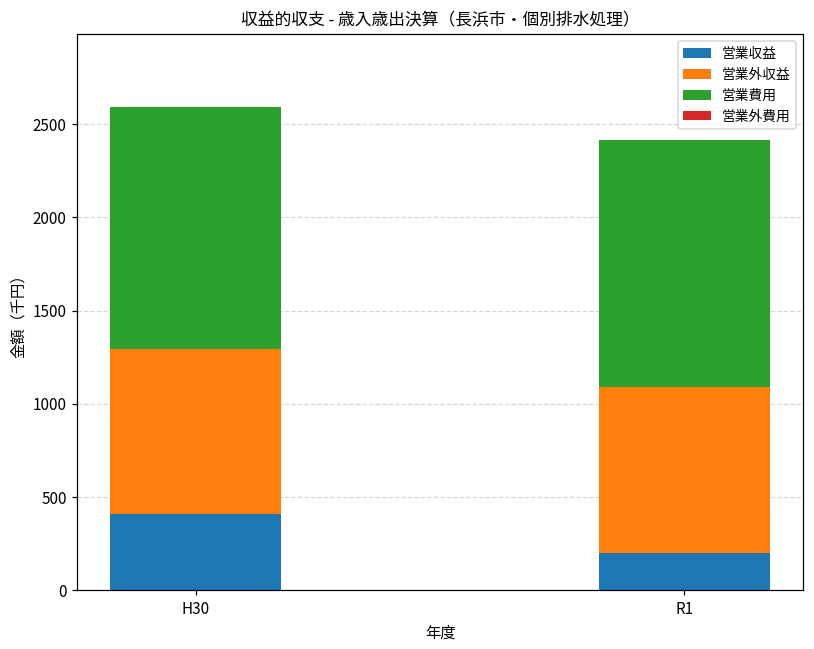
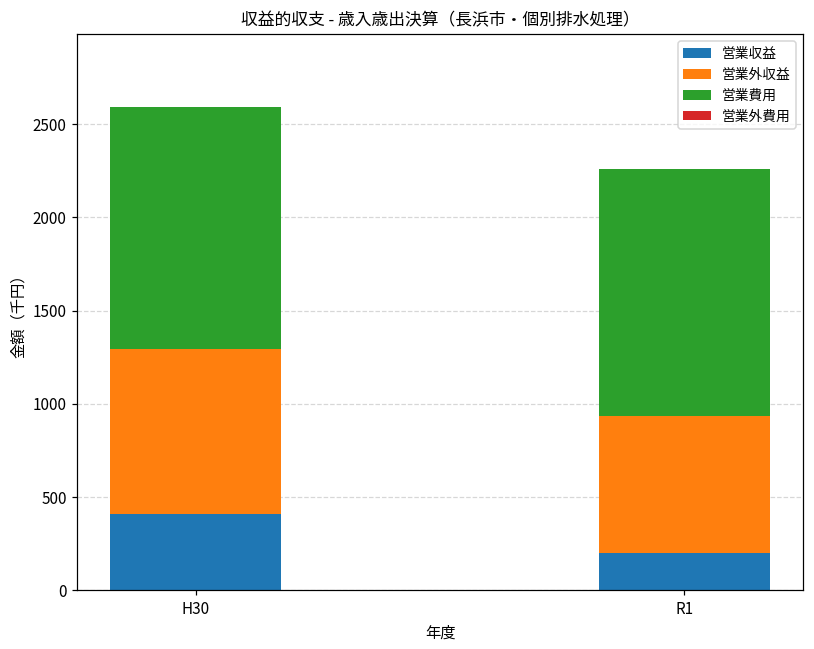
営業外収益, R1: 890 -> 730
